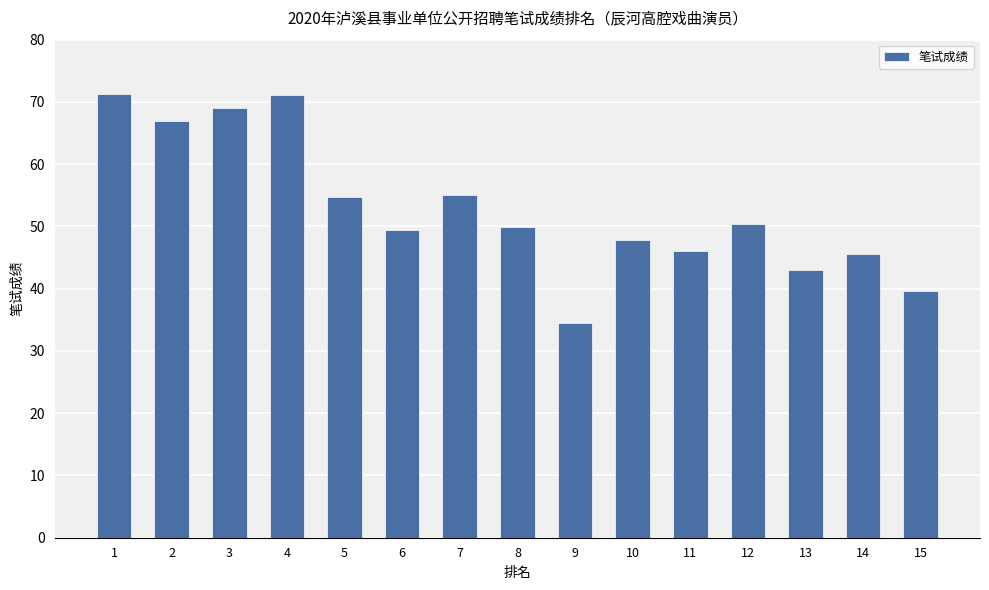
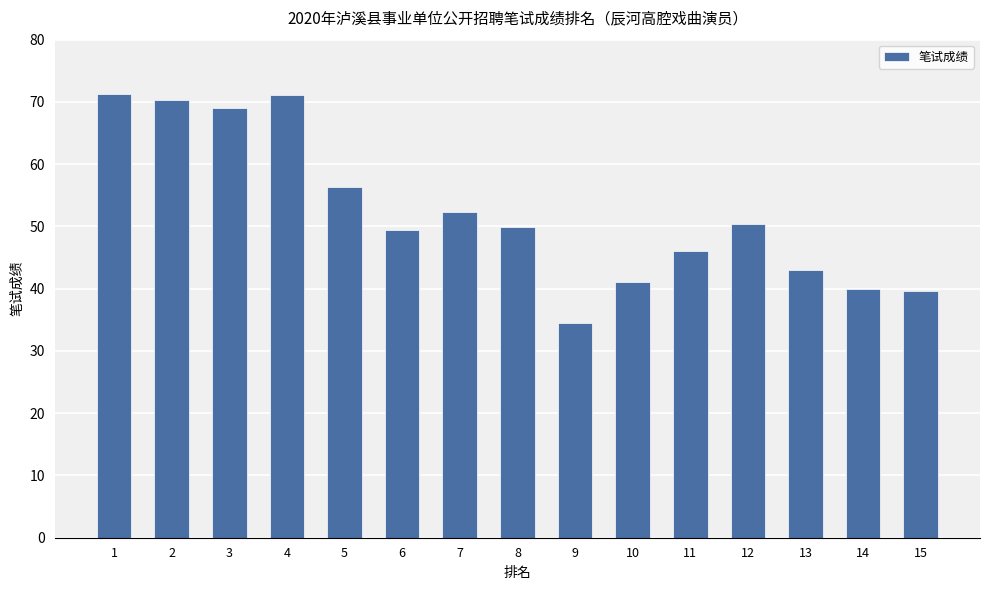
2: 67 -> 70
5: 55 -> 56
7: 55 -> 52
10: 48 -> 41
14: 46 -> 40
